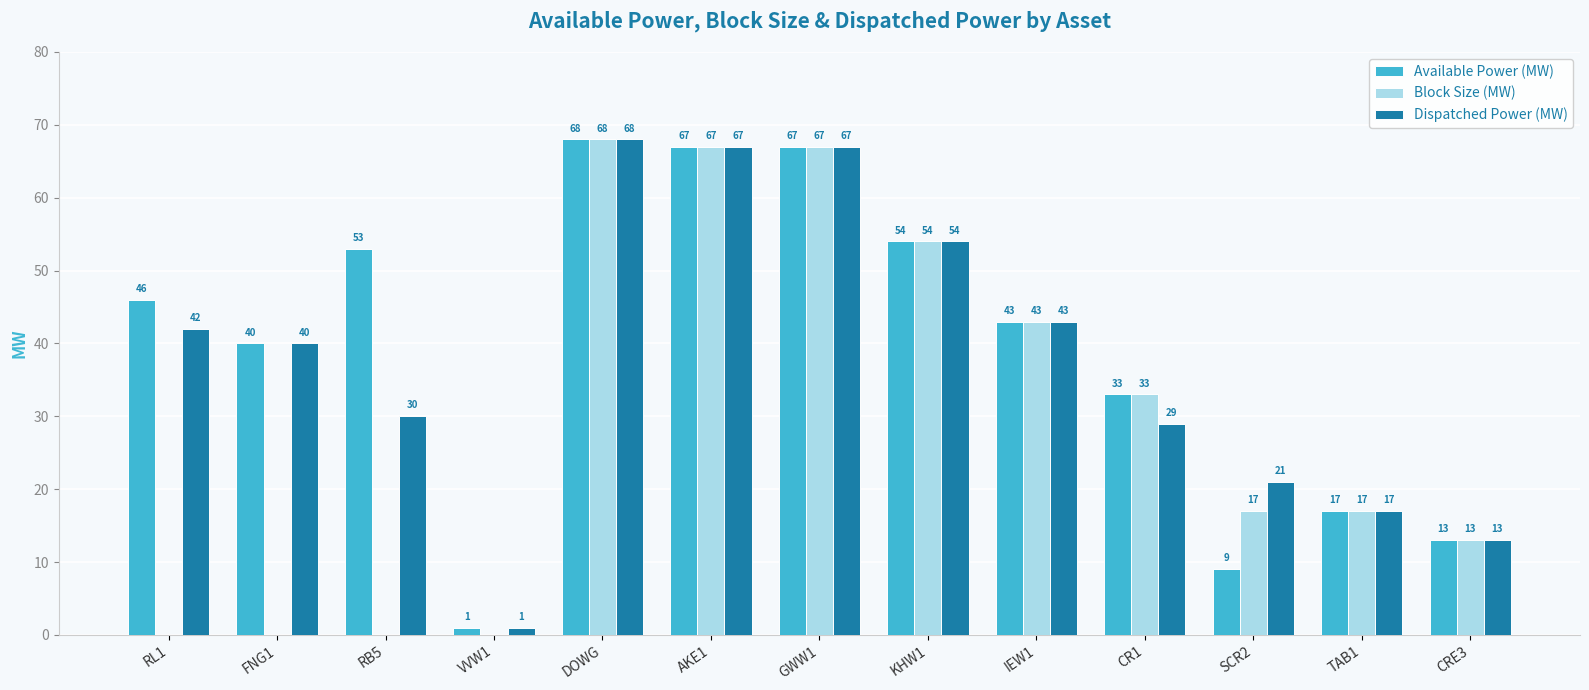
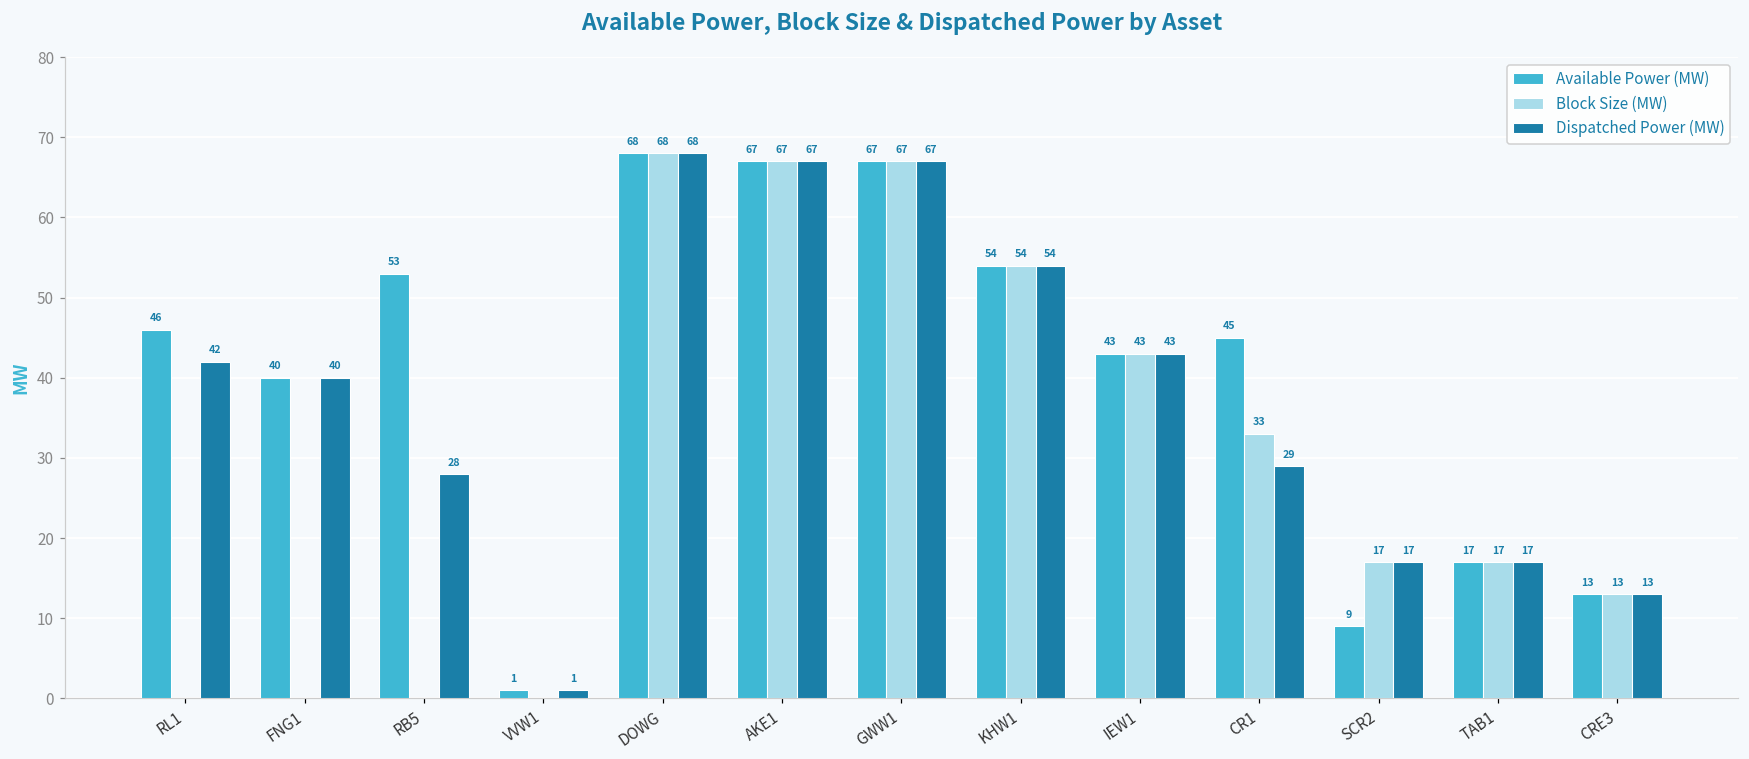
Dispatched Power (MW), RB5: 30 -> 28
Available Power (MW), CR1: 33 -> 45
Dispatched Power (MW), SCR2: 21 -> 17
